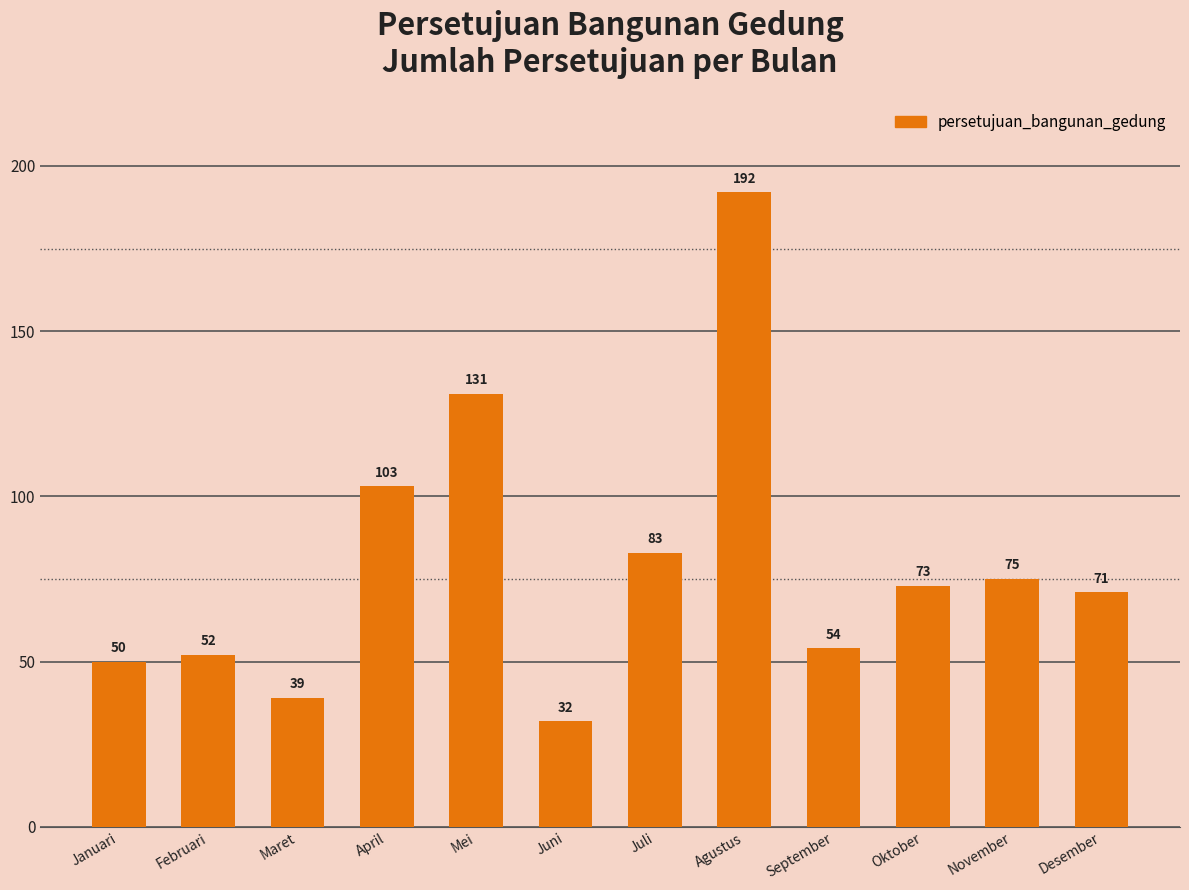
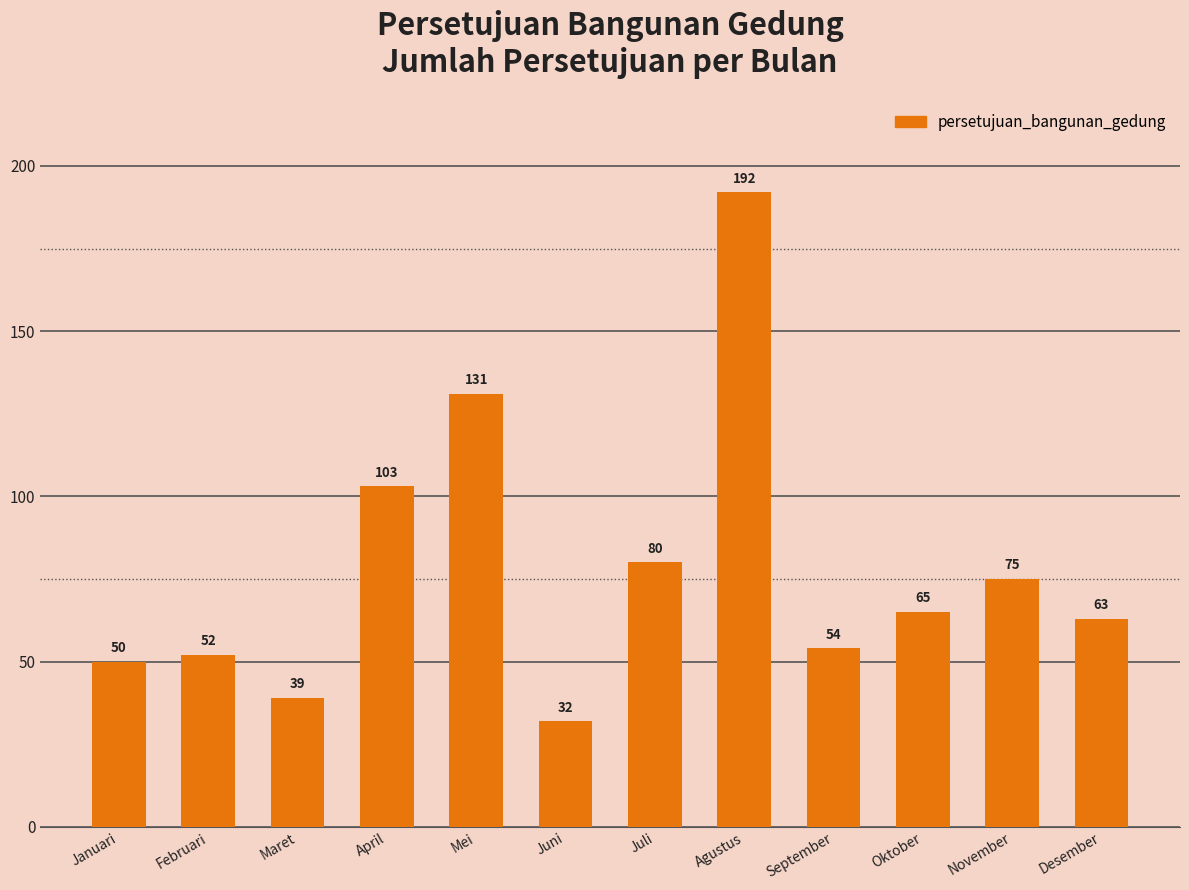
Juli: 83 -> 80
Oktober: 73 -> 65
Desember: 71 -> 63
